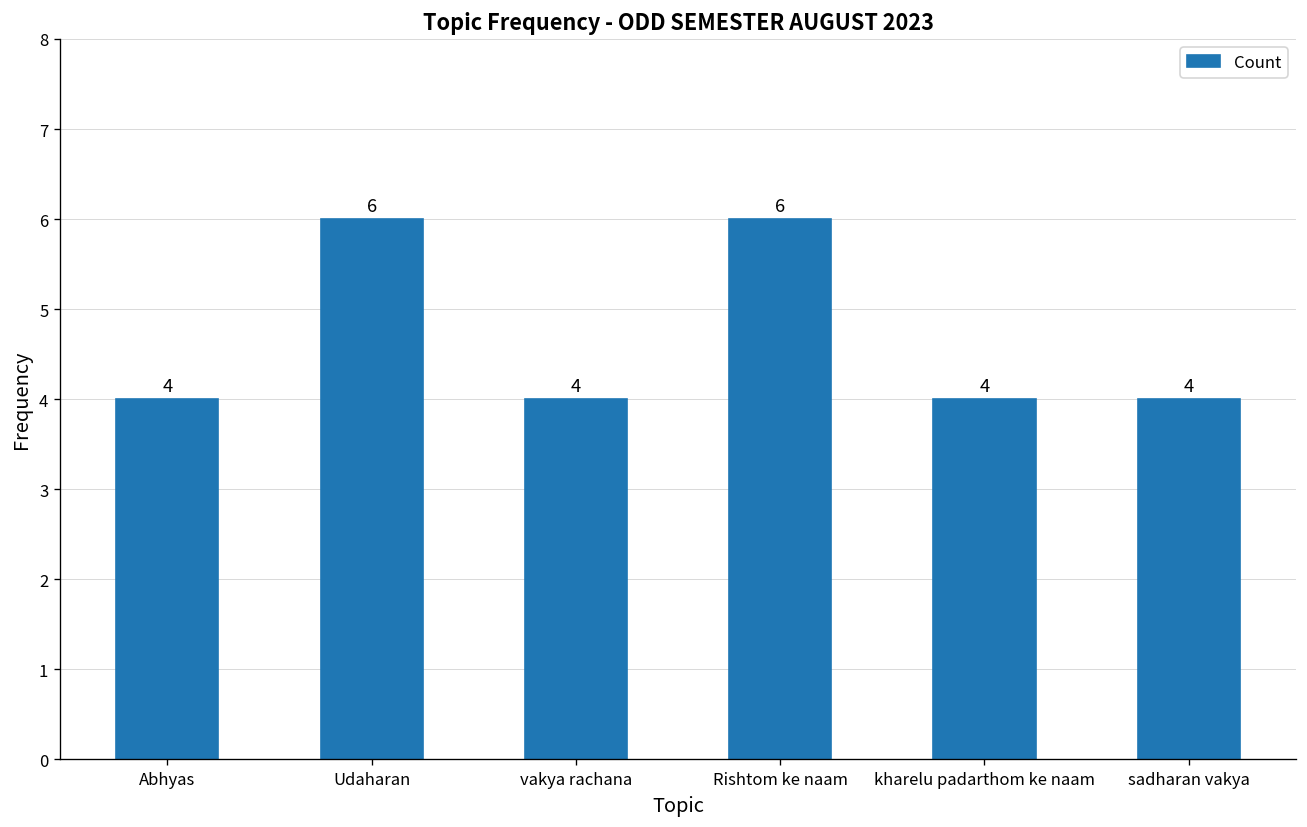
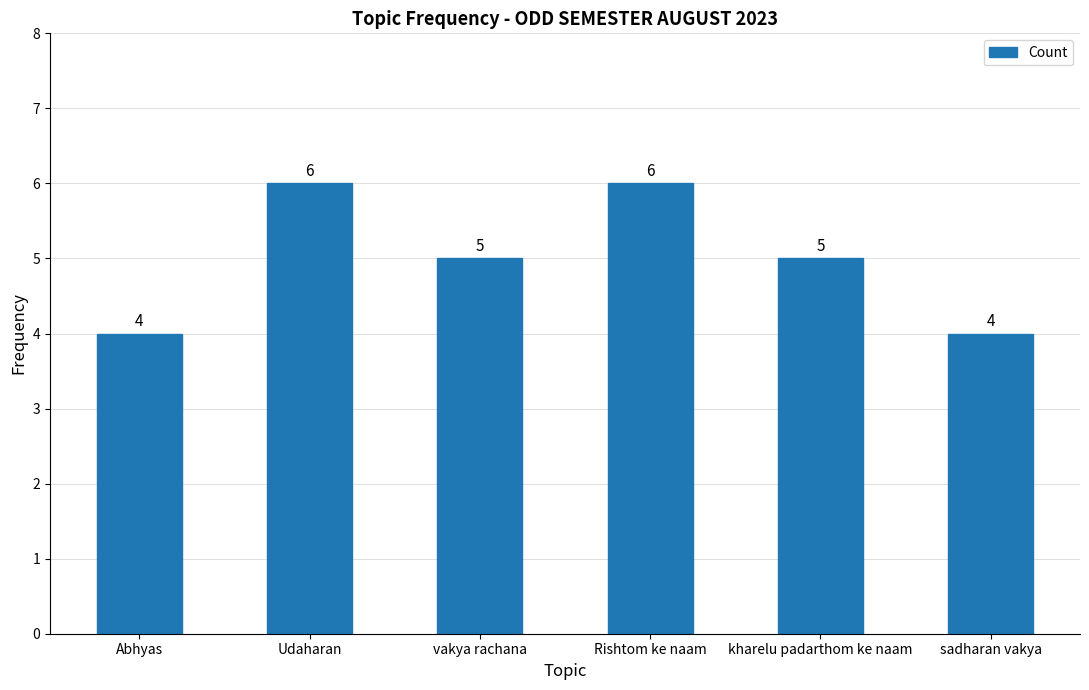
vakya rachana: 4 -> 5
kharelu padarthom ke naam: 4 -> 5
